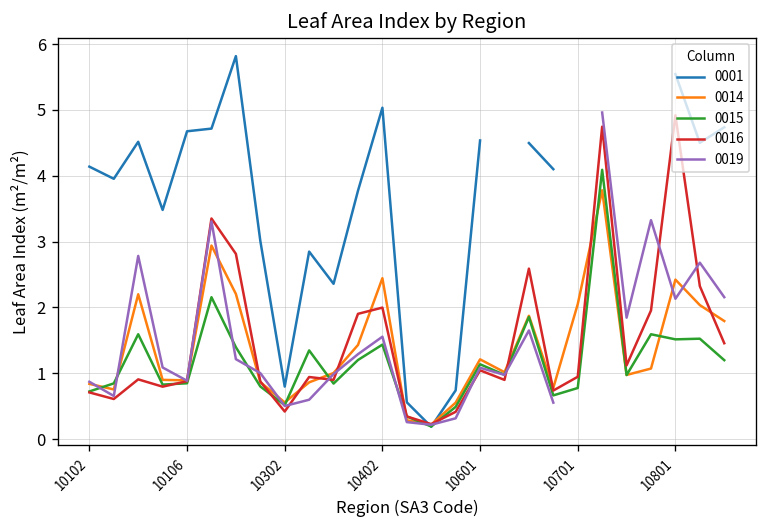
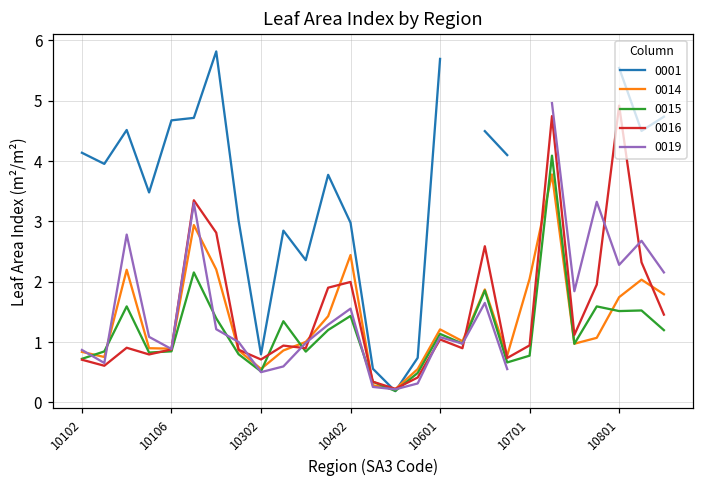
0016, 10302: 0.4 -> 0.7
0001, 10402: 5.0 -> 3.0
0001, 10601: 4.5 -> 5.7
0014, 10801: 2.4 -> 1.7
0019, 10801: 2.1 -> 2.3
